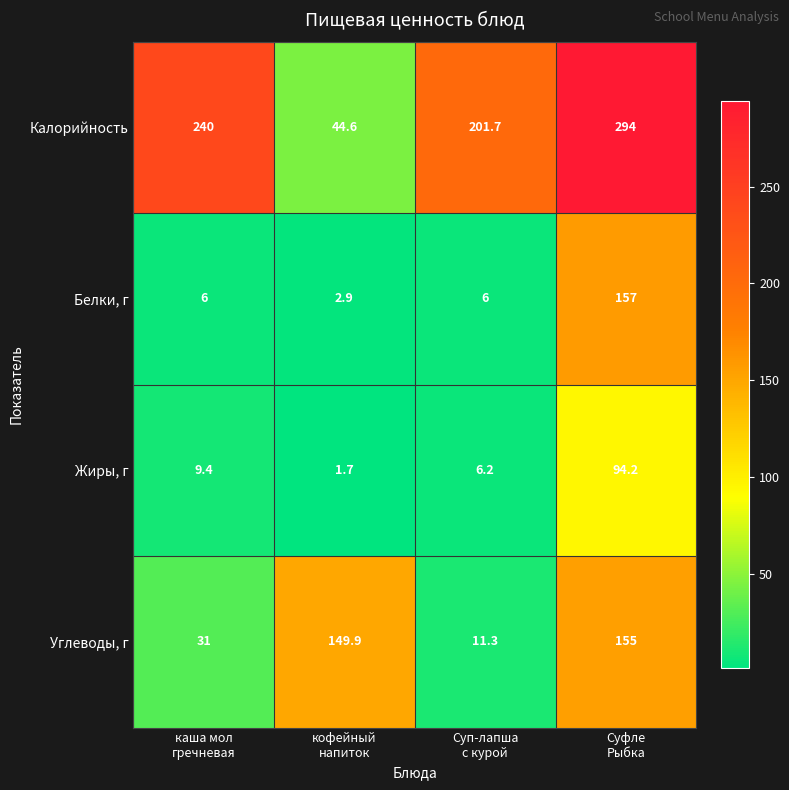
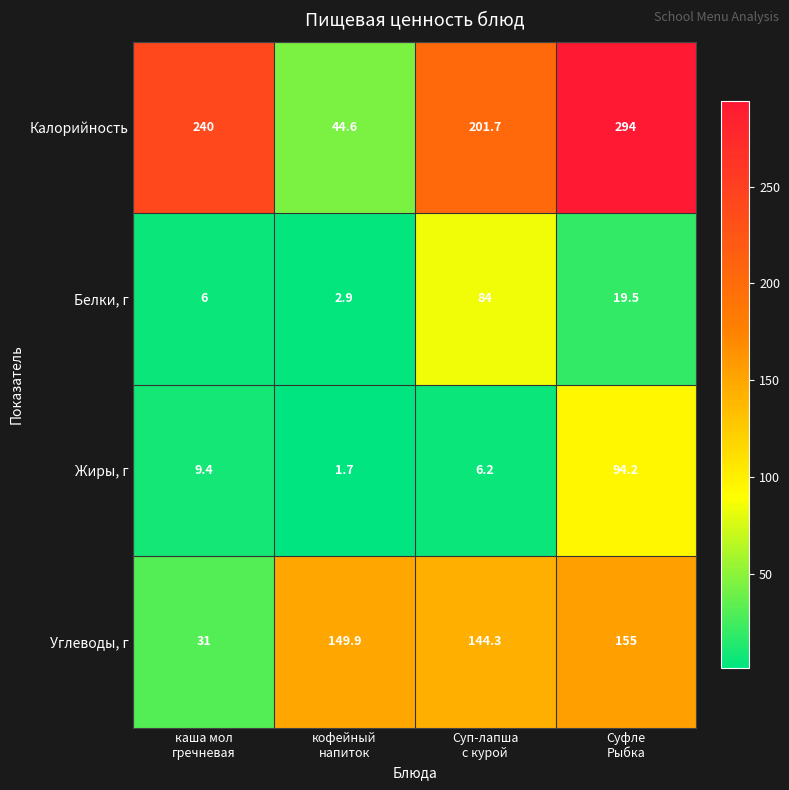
Белки, г, Суп-лапша с курой: 6 -> 84
Белки, г, Суфле Рыбка: 157 -> 19.5
Углеводы, г, Суп-лапша с курой: 11.3 -> 144.3
